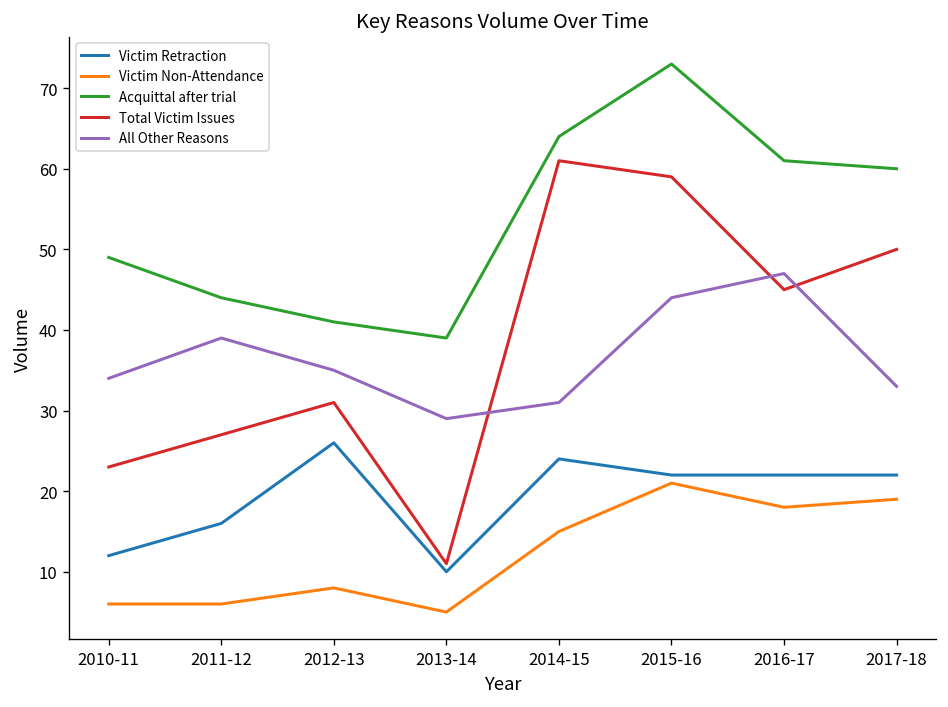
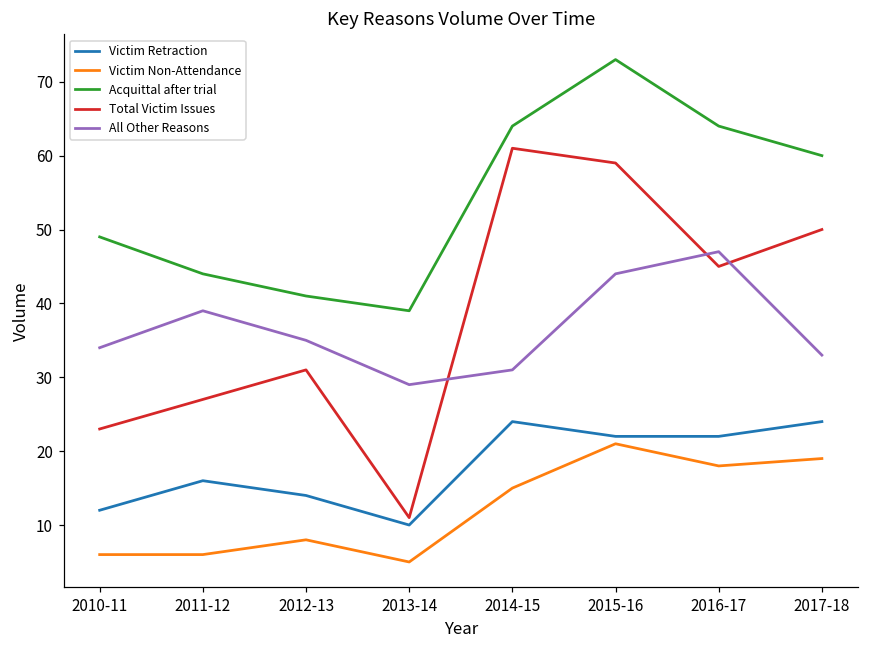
Victim Retraction, 2012-13: 26 -> 14
Acquittal after trial, 2016-17: 61 -> 64
Victim Retraction, 2017-18: 22 -> 24
